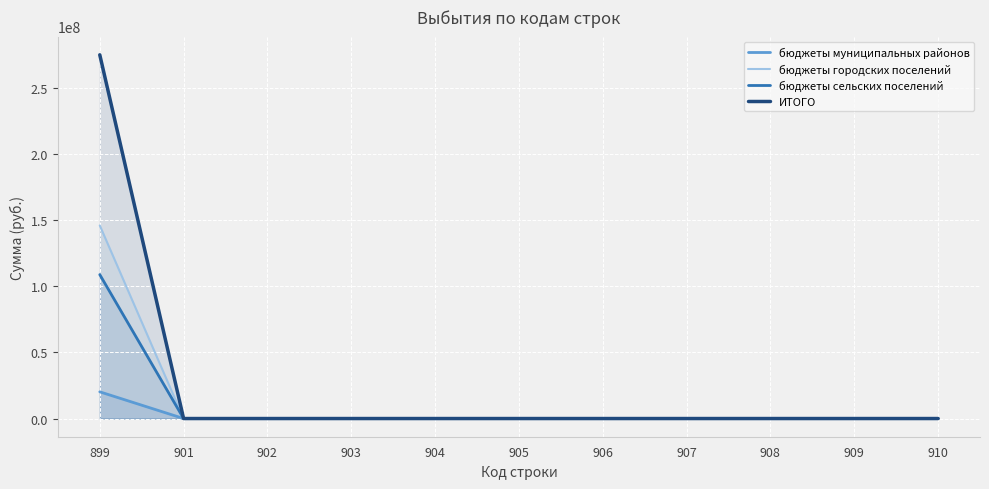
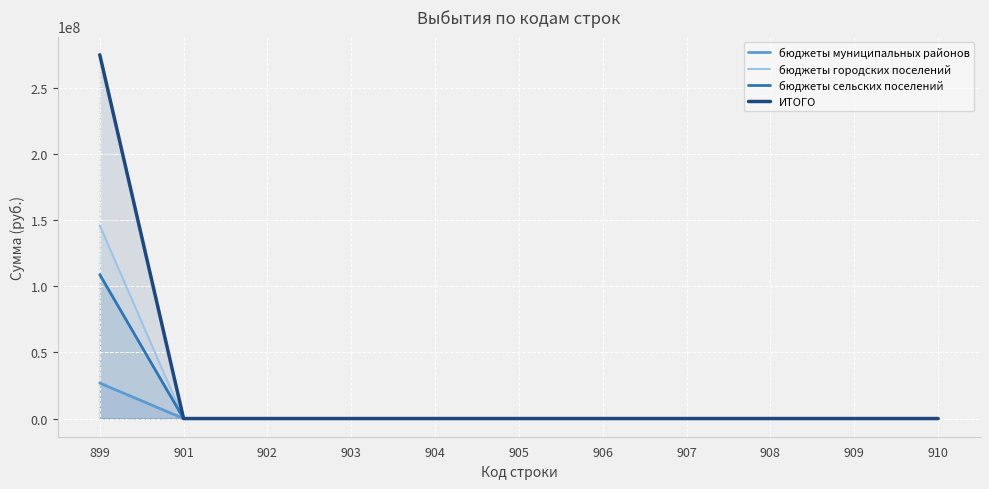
бюджеты муниципальных районов, 899: 20000000 -> 27000000
